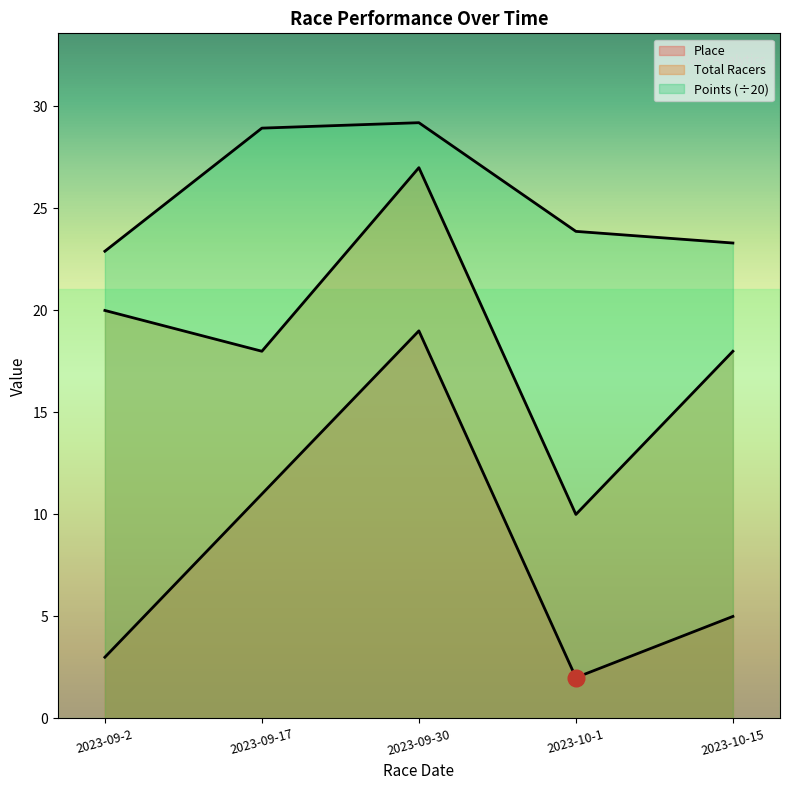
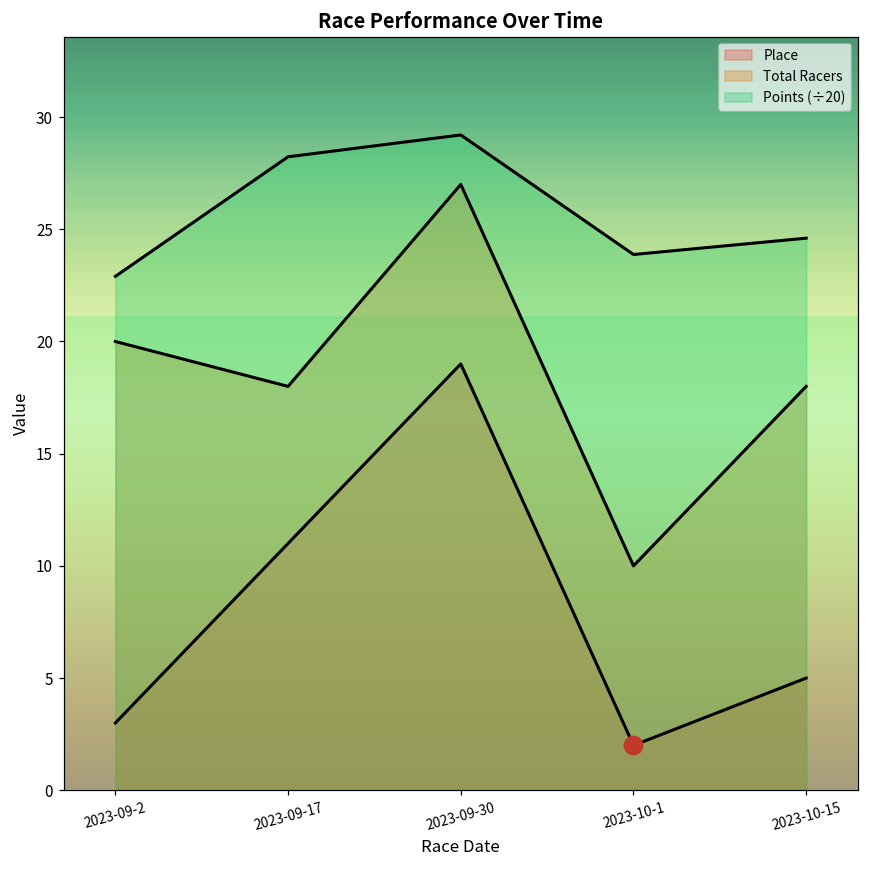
Points (÷20), 2023-09-17: 28.9 -> 28.2
Points (÷20), 2023-10-15: 23.3 -> 24.6
